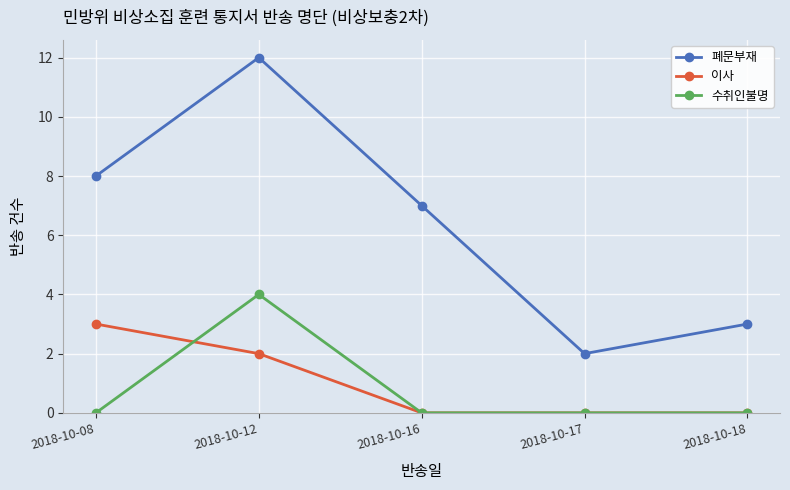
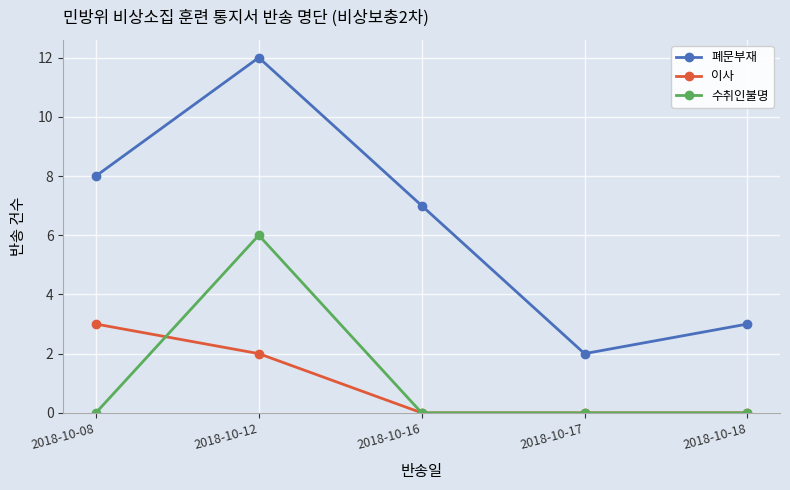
수취인불명, 2018-10-12: 4 -> 6
